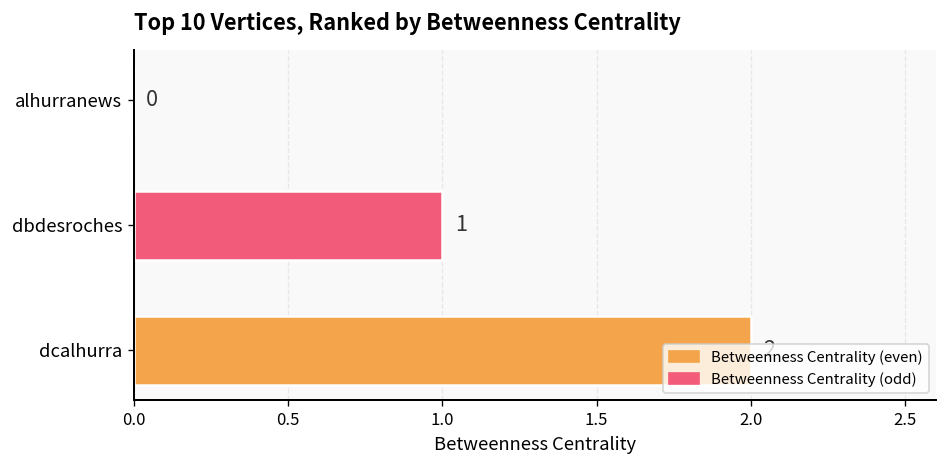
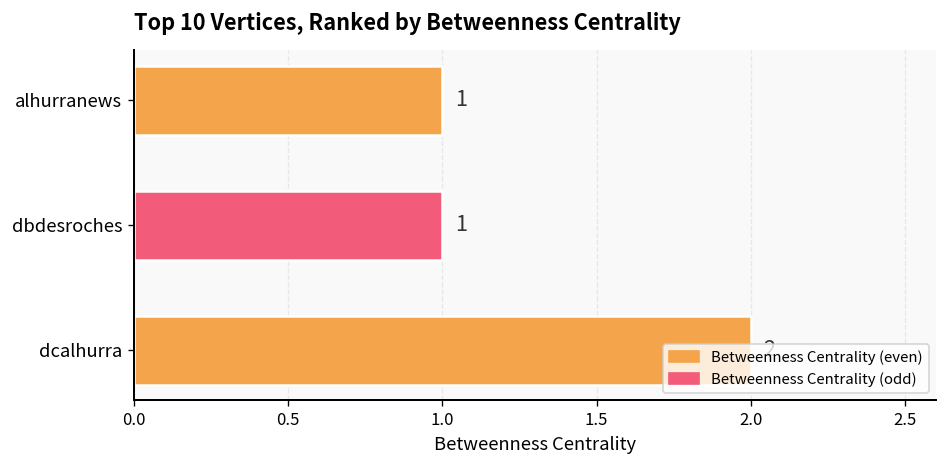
alhurranews: 0 -> 1
